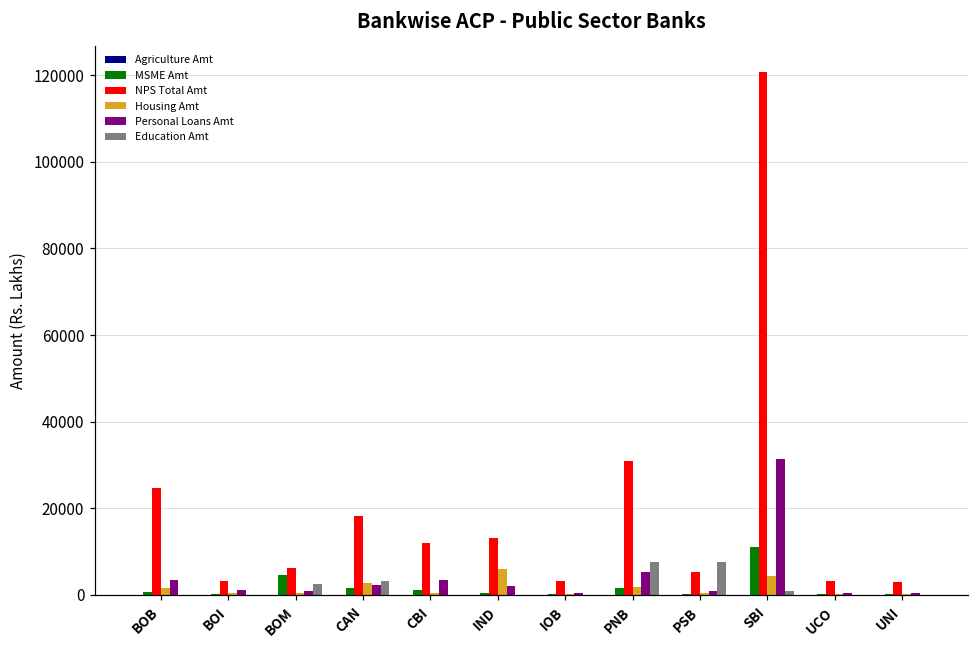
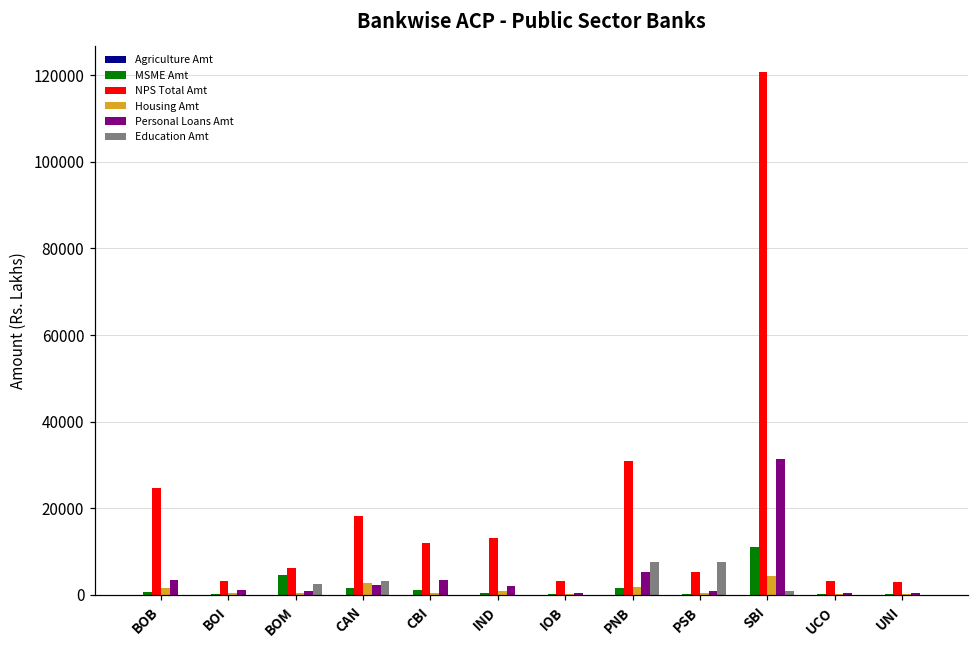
Housing Amt, IND: 6000 -> 1000
